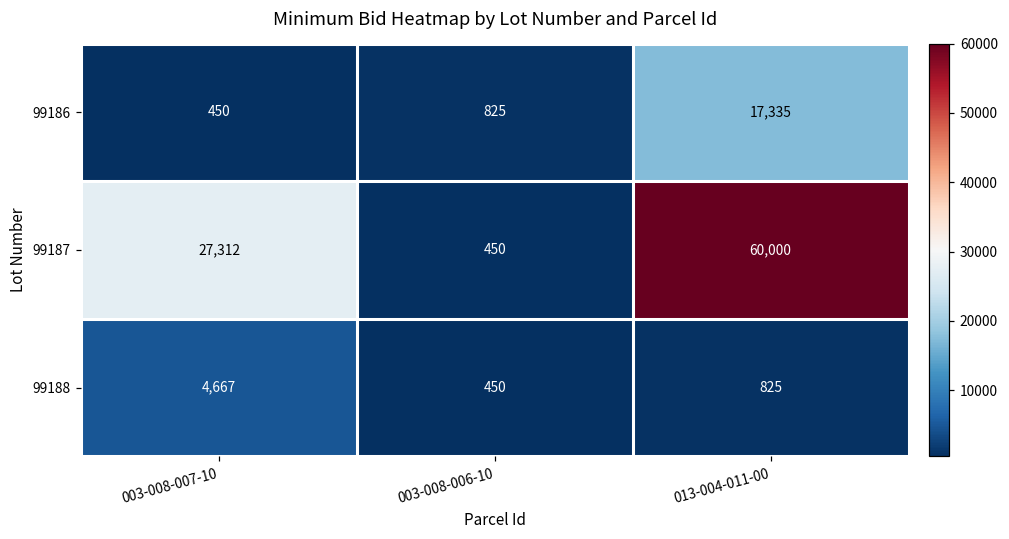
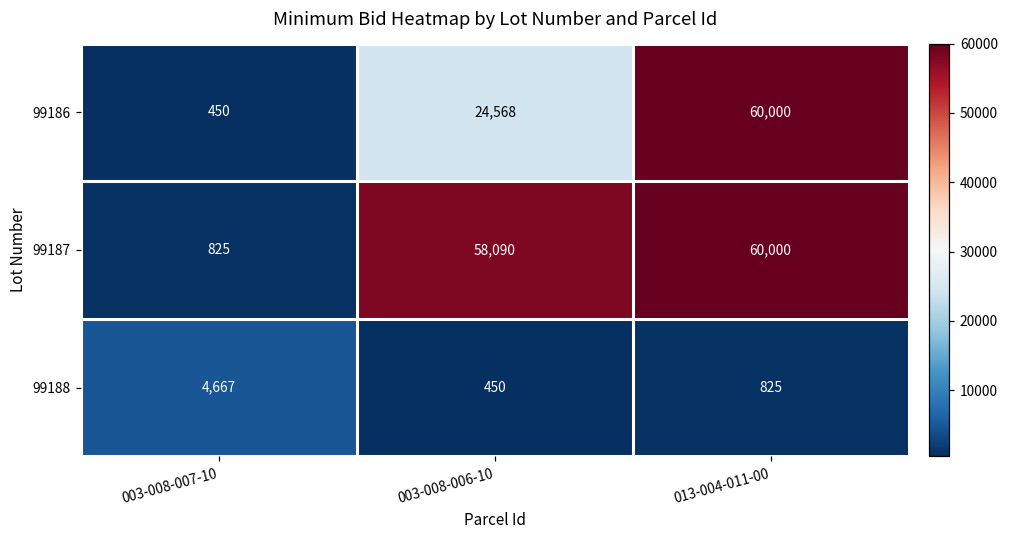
99186, 003-008-006-10: 825 -> 24,568
99186, 013-004-011-00: 17,335 -> 60,000
99187, 003-008-007-10: 27,312 -> 825
99187, 003-008-006-10: 450 -> 58,090
